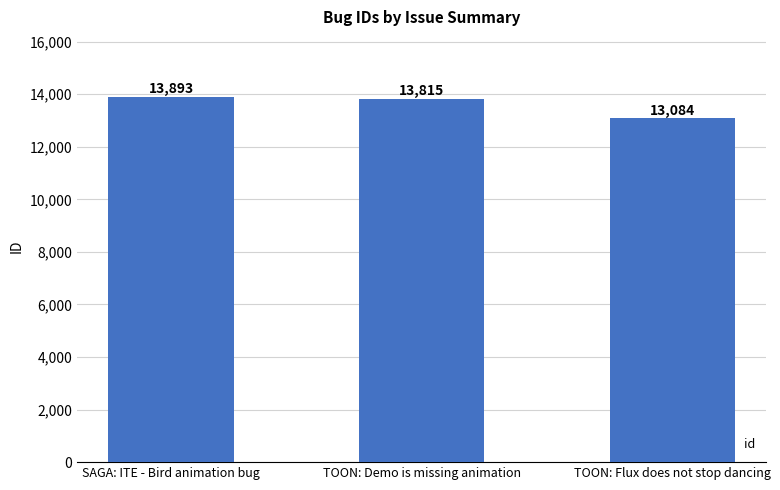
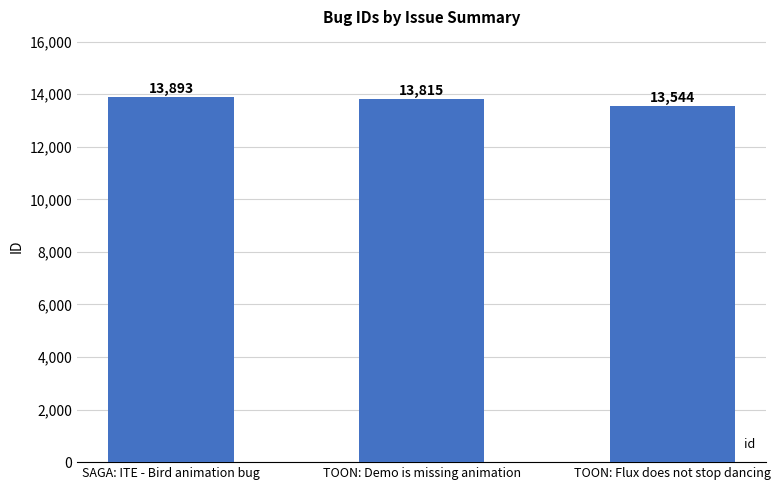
TOON: Flux does not stop dancing: 13,084 -> 13,544
